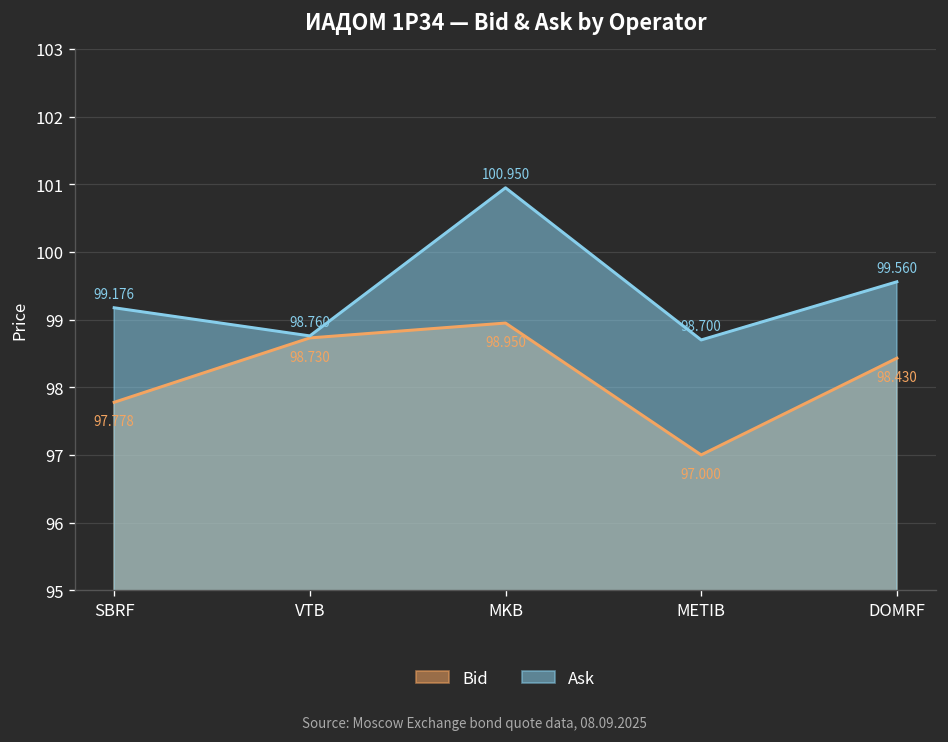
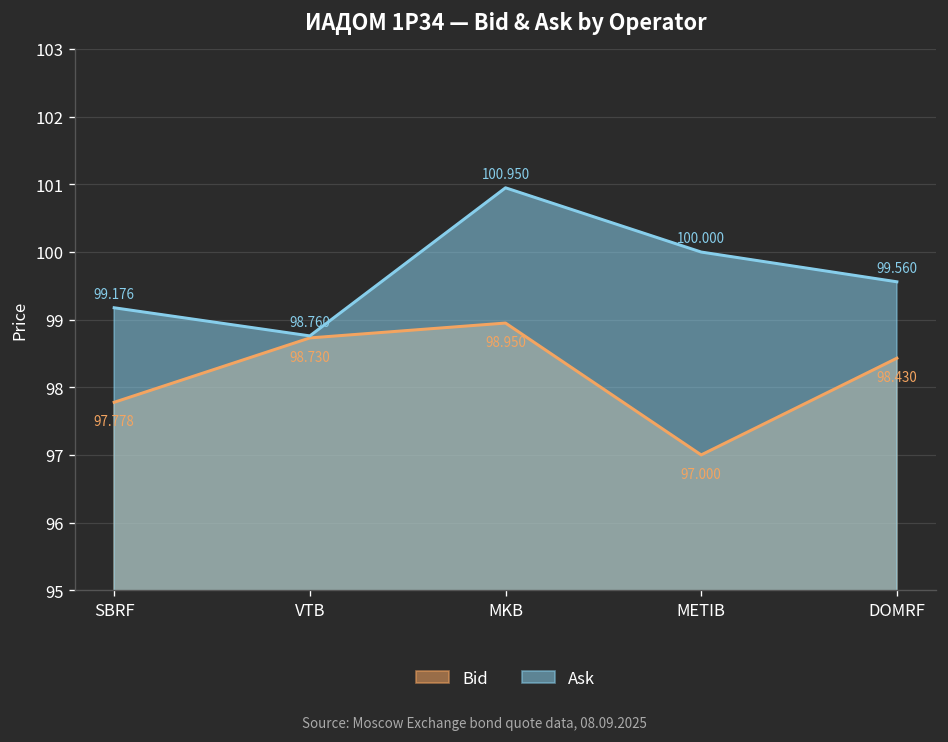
Ask, METIB: 98.700 -> 100.000
